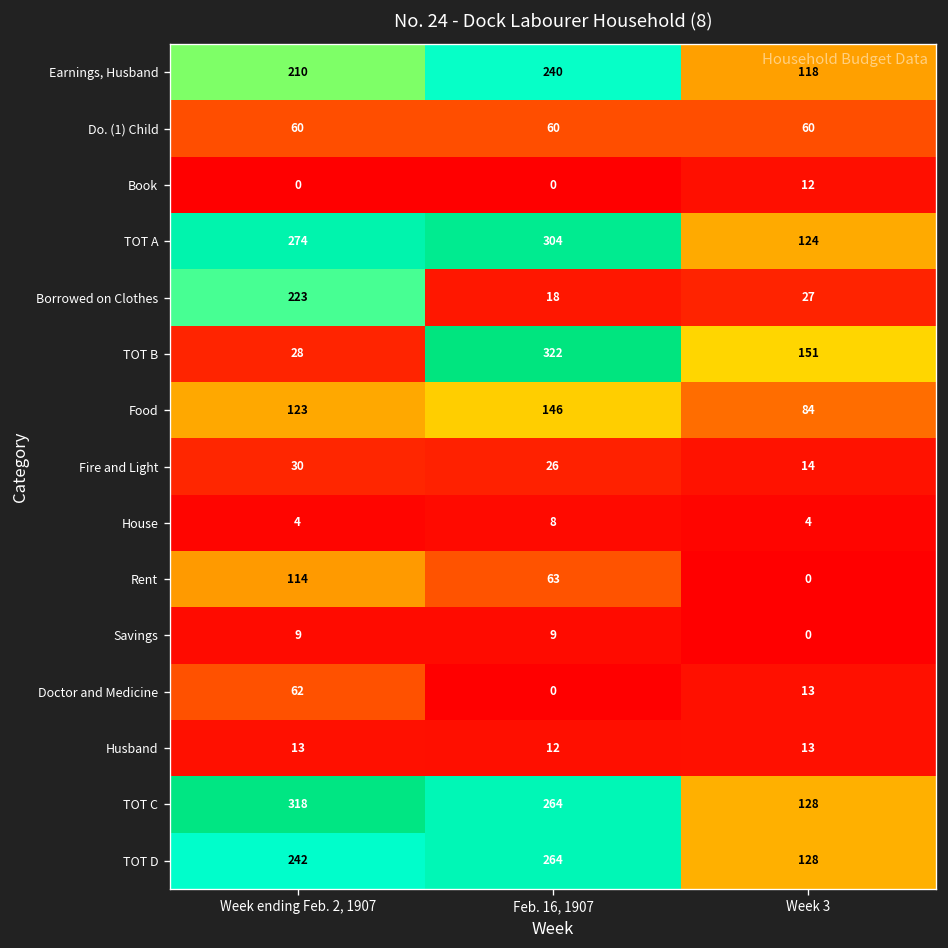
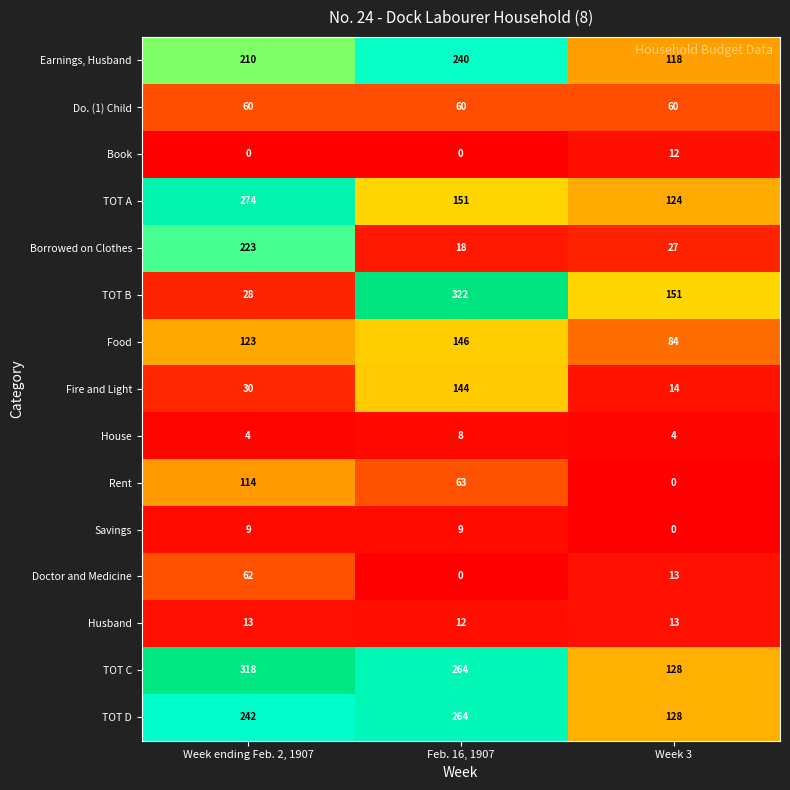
TOT A, Feb. 16, 1907: 304 -> 151
Fire and Light, Feb. 16, 1907: 26 -> 144
